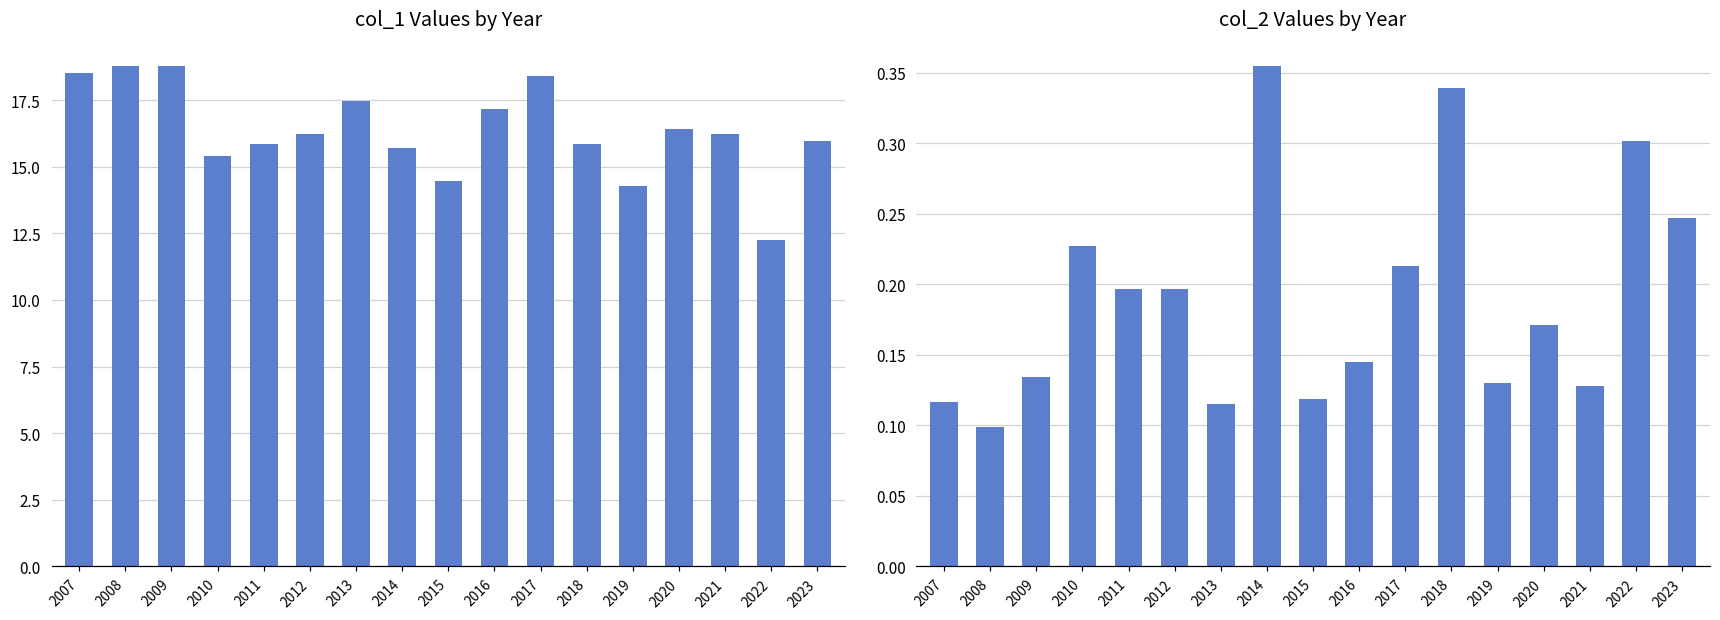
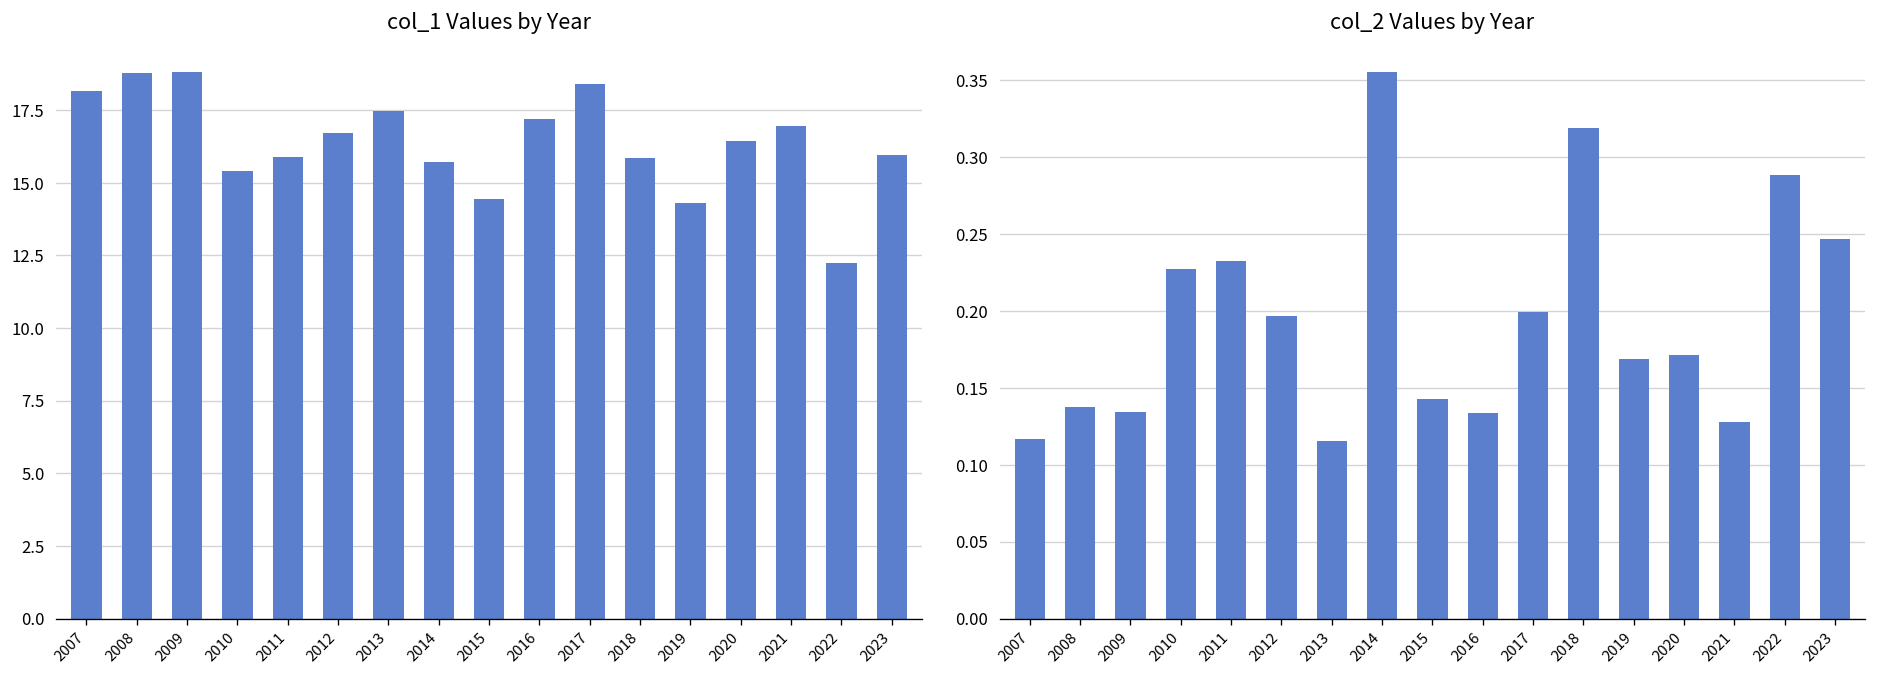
col_1 Values by Year, 2007: 18.5 -> 18.2
col_1 Values by Year, 2012: 16.2 -> 16.7
col_1 Values by Year, 2021: 16.2 -> 17.0
col_2 Values by Year, 2008: 0.099 -> 0.137
col_2 Values by Year, 2011: 0.197 -> 0.232
col_2 Values by Year, 2015: 0.119 -> 0.143
col_2 Values by Year, 2016: 0.145 -> 0.134
col_2 Values by Year, 2017: 0.213 -> 0.199
col_2 Values by Year, 2018: 0.339 -> 0.319
col_2 Values by Year, 2019: 0.130 -> 0.168
col_2 Values by Year, 2022: 0.302 -> 0.289
